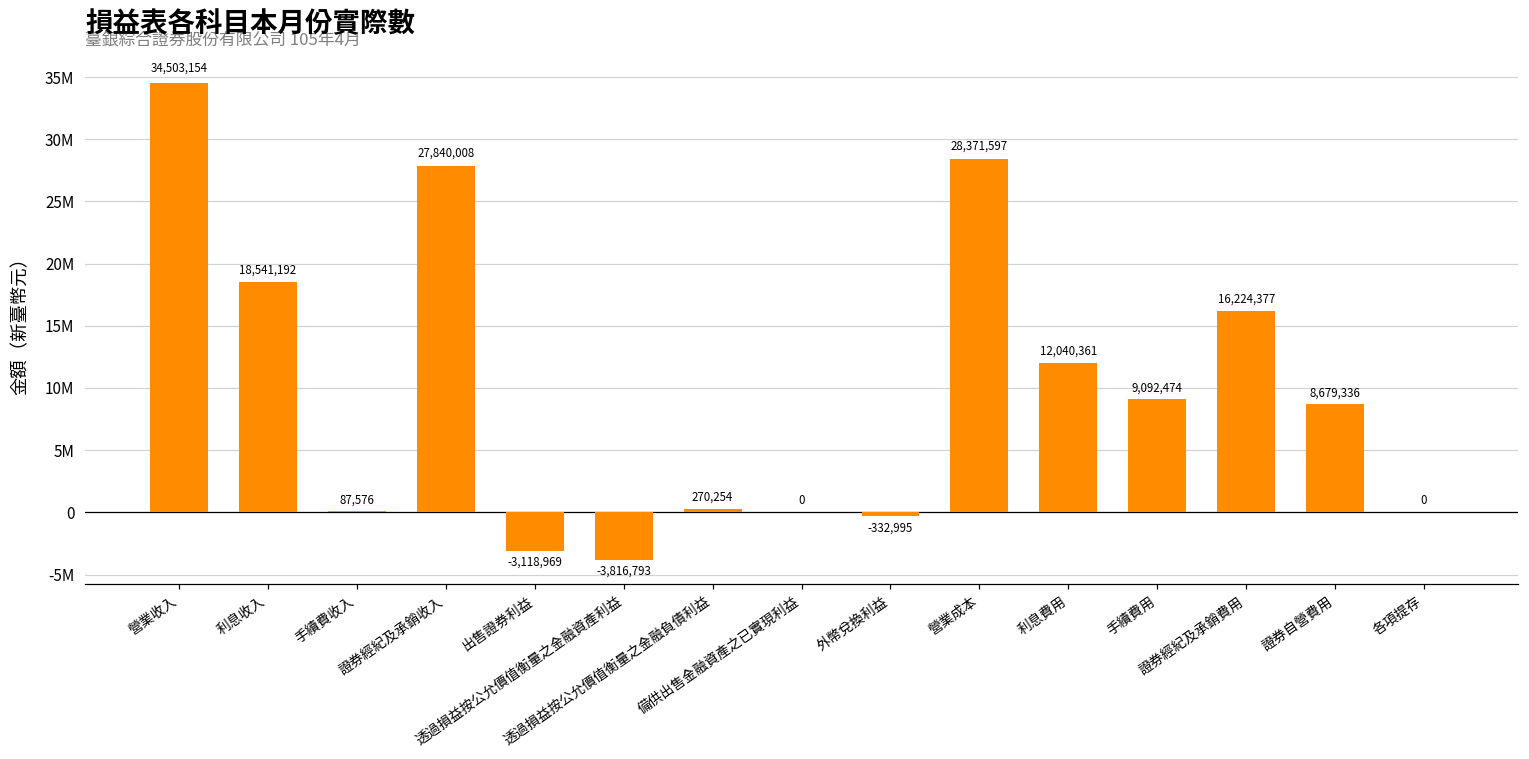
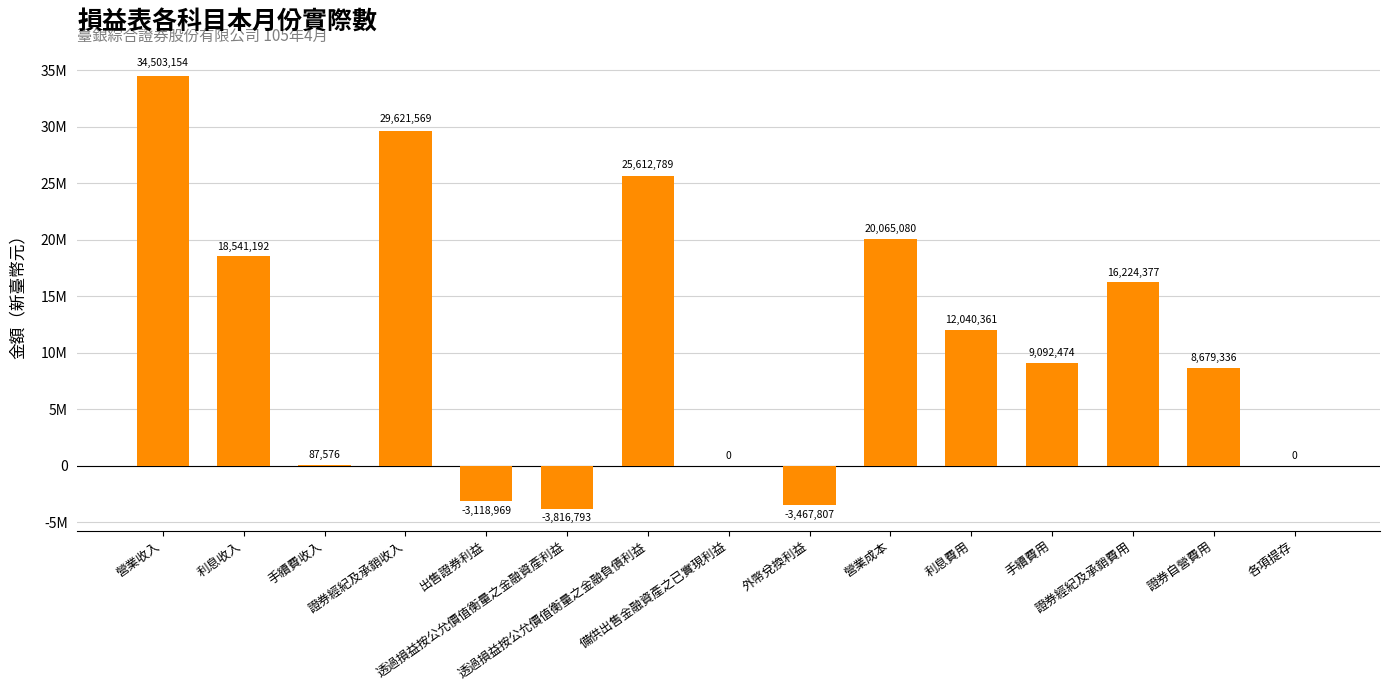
證券經紀及承銷收入: 27,840,008 -> 29,621,569
透過損益按公允價值衡量之金融負債利益: 270,254 -> 25,612,789
外幣兌換利益: -332,995 -> -3,467,807
營業成本: 28,371,597 -> 20,065,080
